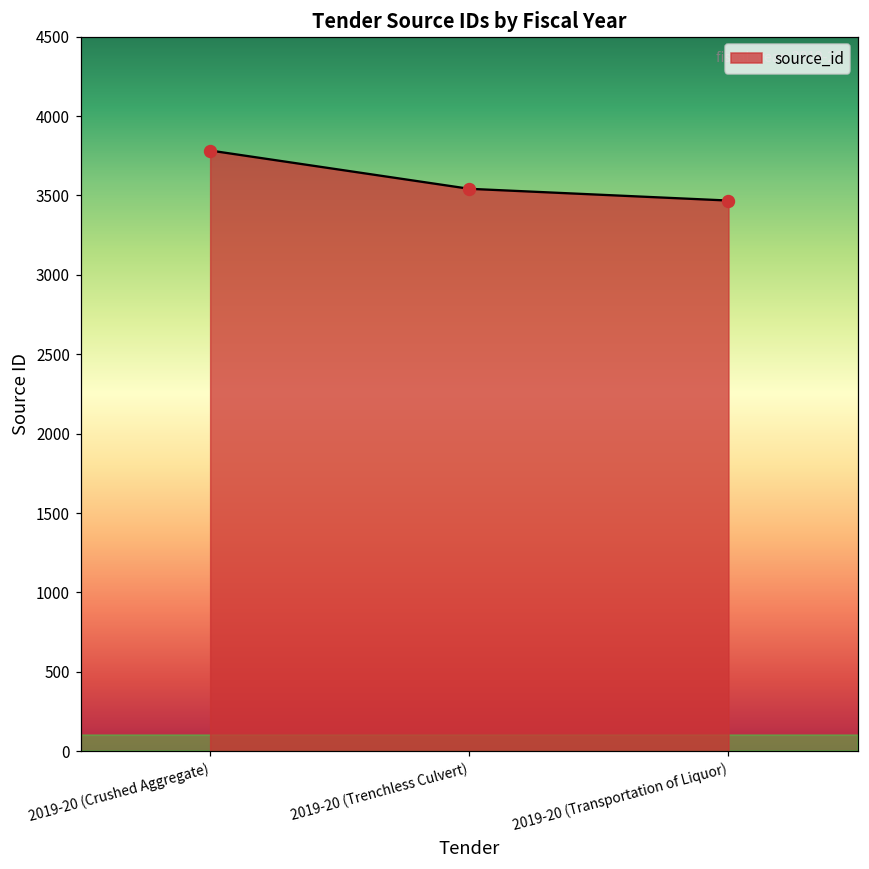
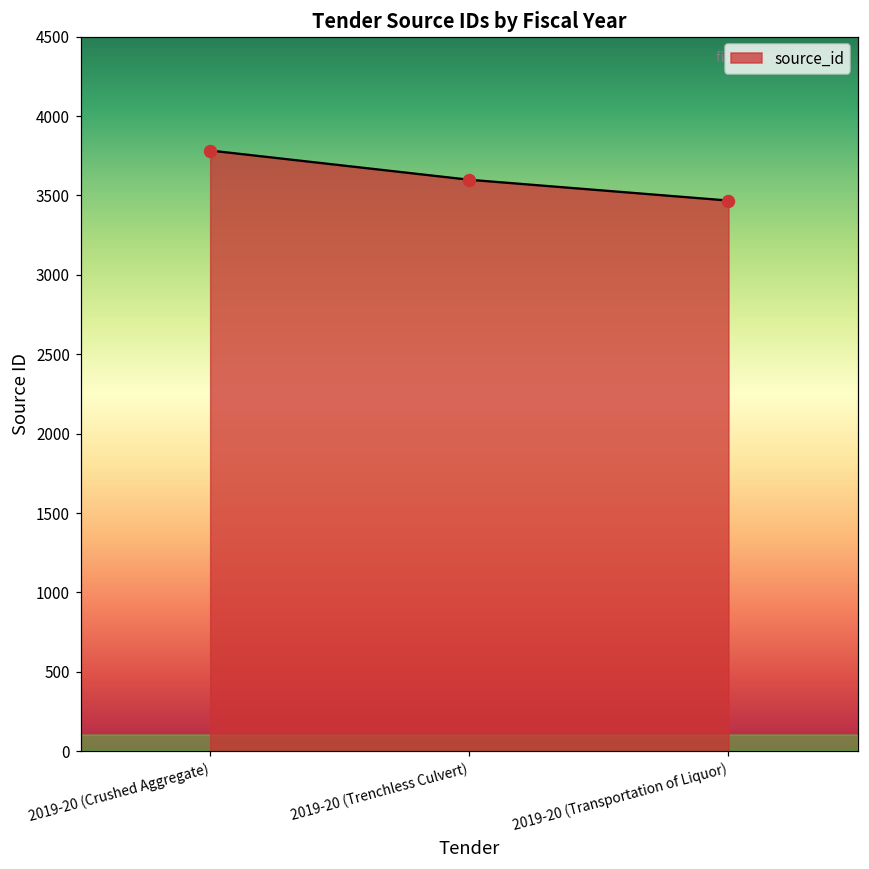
2019-20 (Trenchless Culvert): 3540 -> 3600
